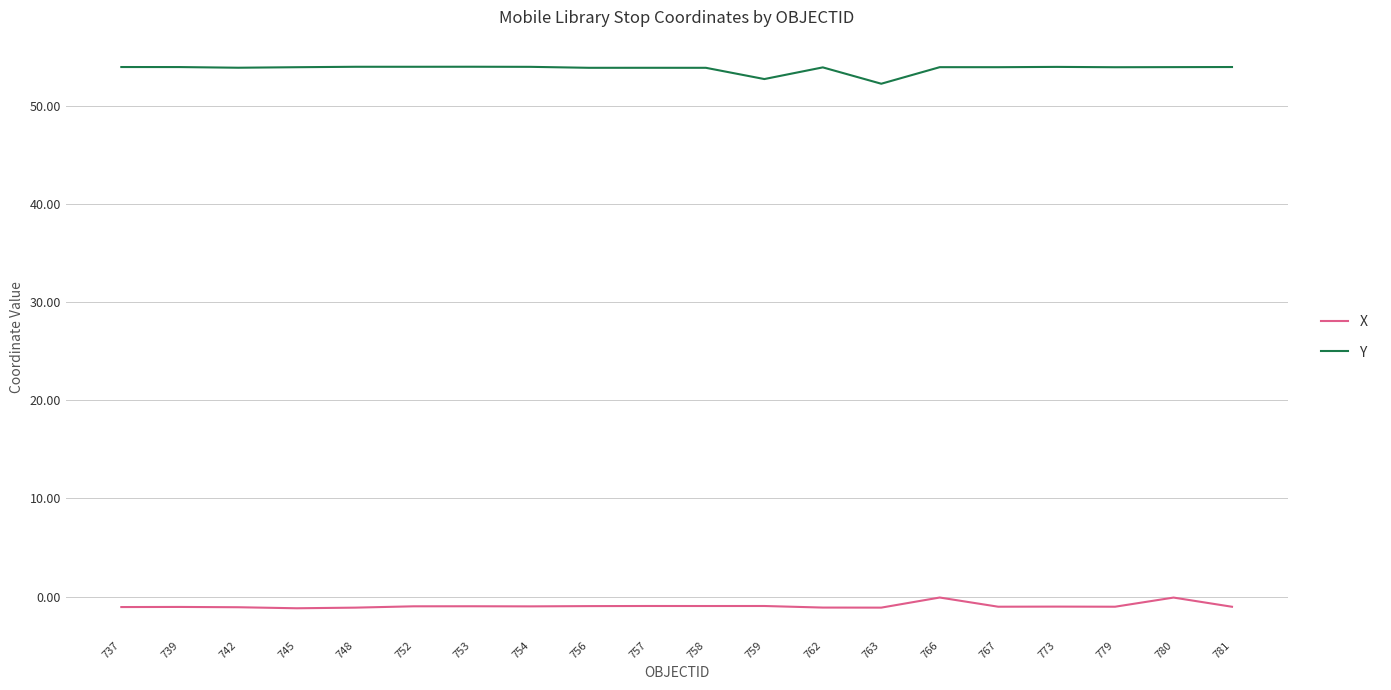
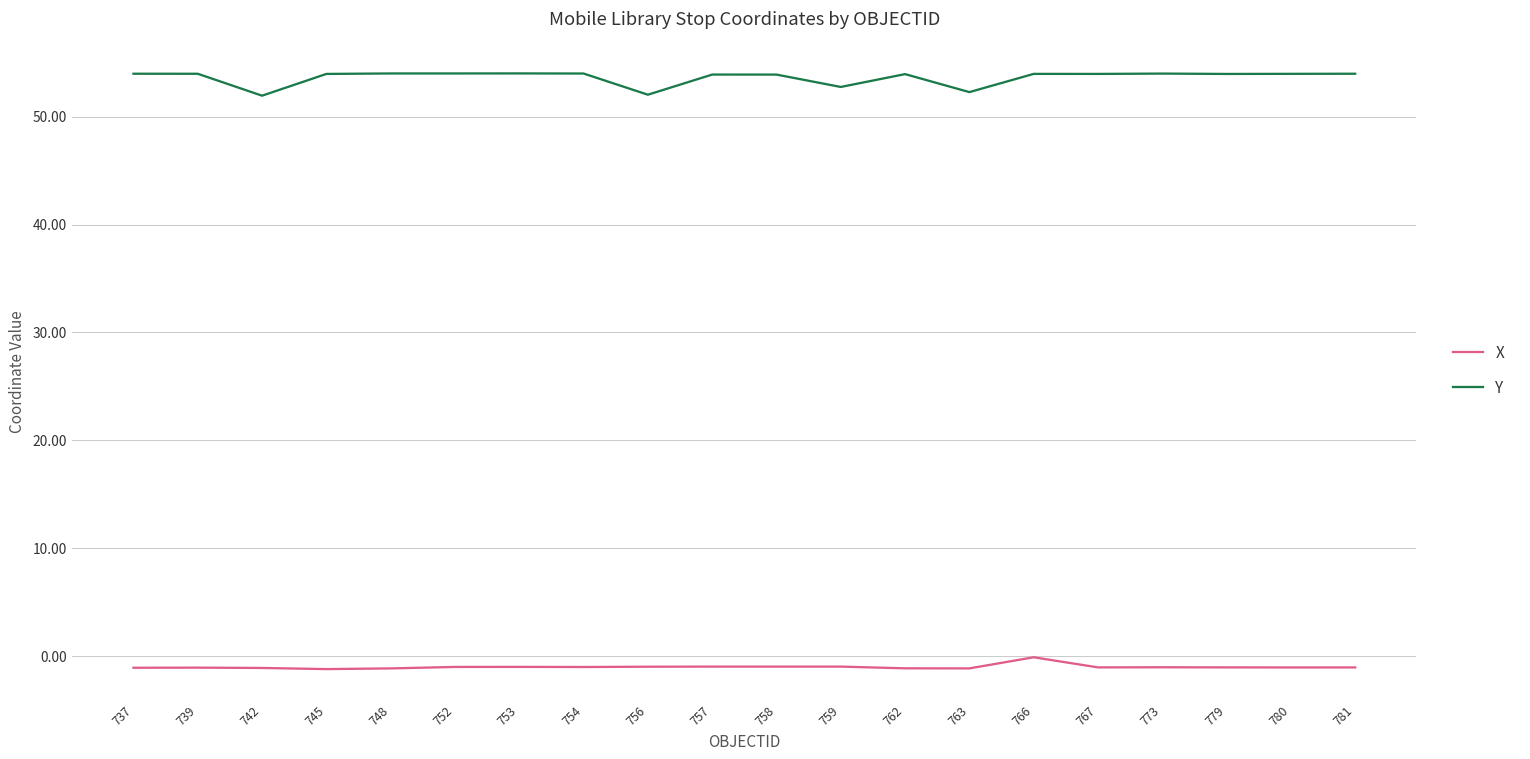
Y, 742: 54 -> 52
Y, 756: 54 -> 52
X, 780: 0 -> -1
